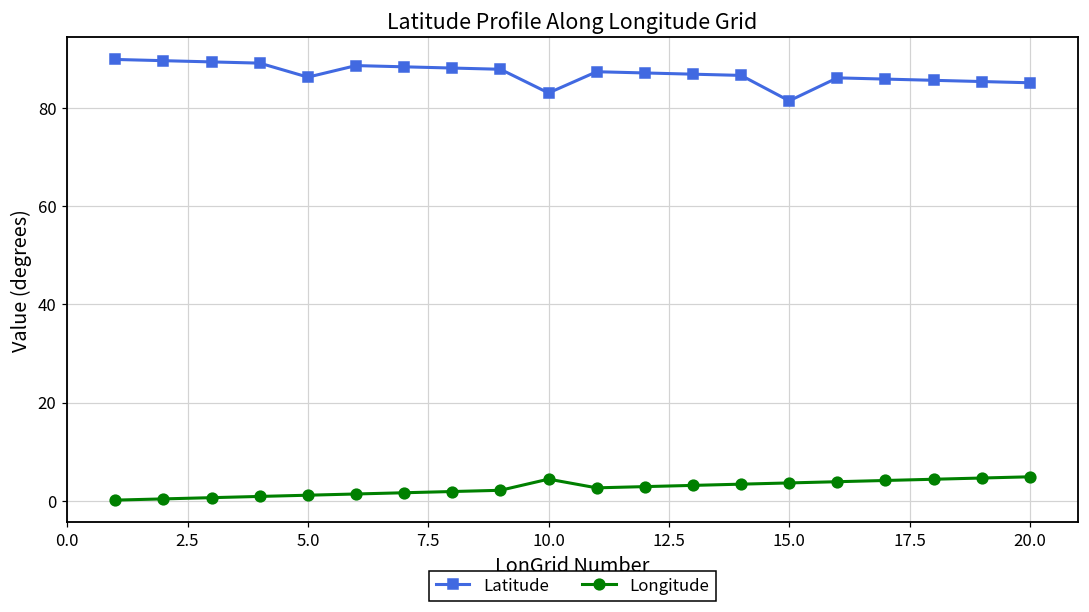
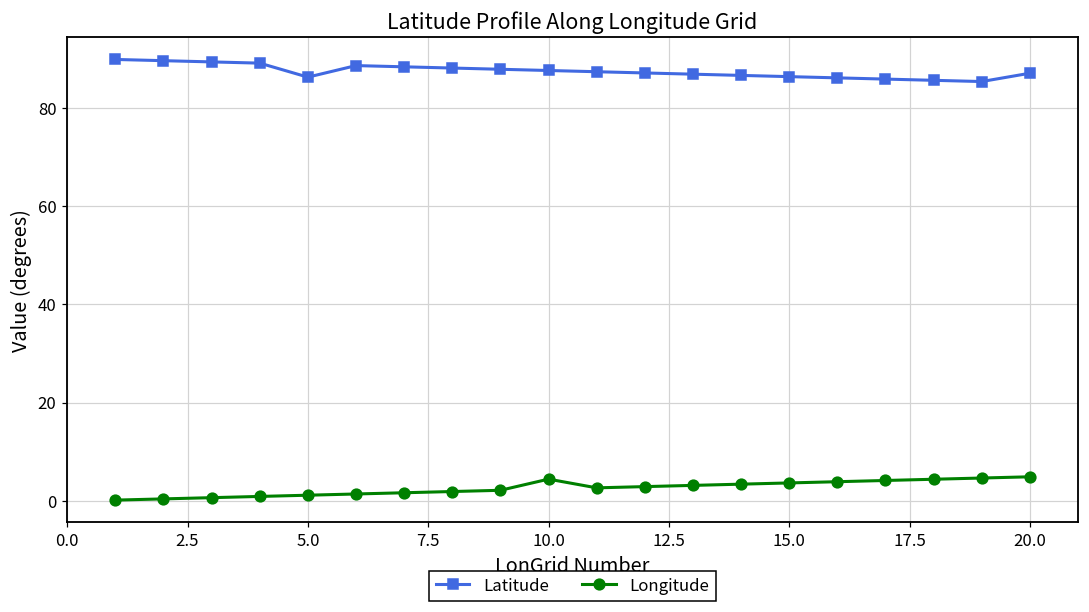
Latitude, 10.0: 83 -> 88
Latitude, 15.0: 81 -> 86
Latitude, 20.0: 85 -> 87
